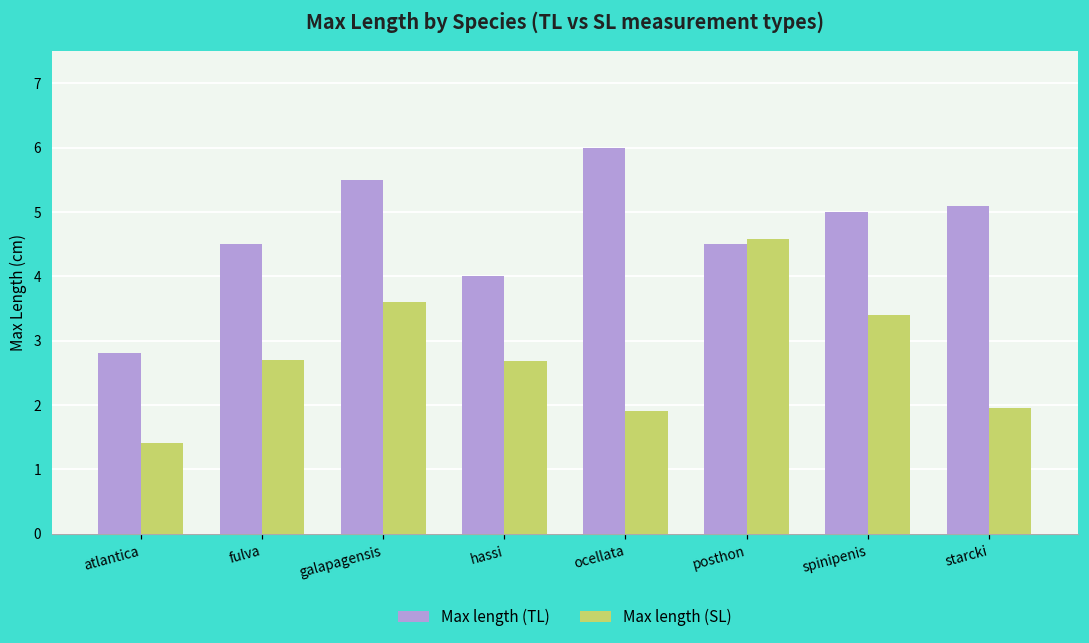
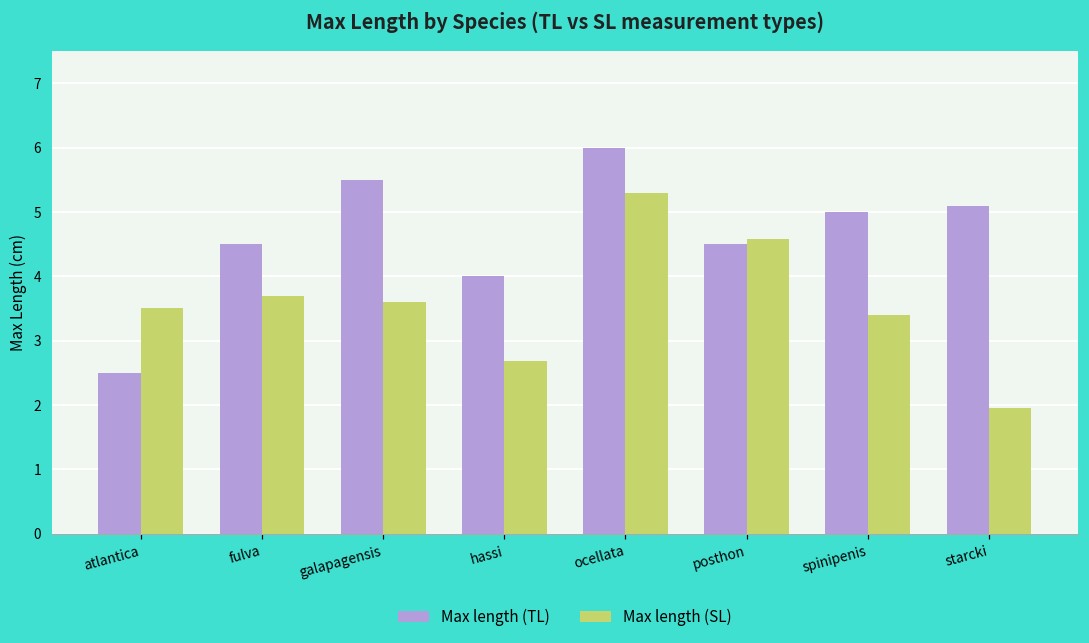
Max length (TL), atlantica: 2.8 -> 2.5
Max length (SL), atlantica: 1.4 -> 3.5
Max length (SL), fulva: 2.7 -> 3.7
Max length (SL), ocellata: 1.9 -> 5.3
